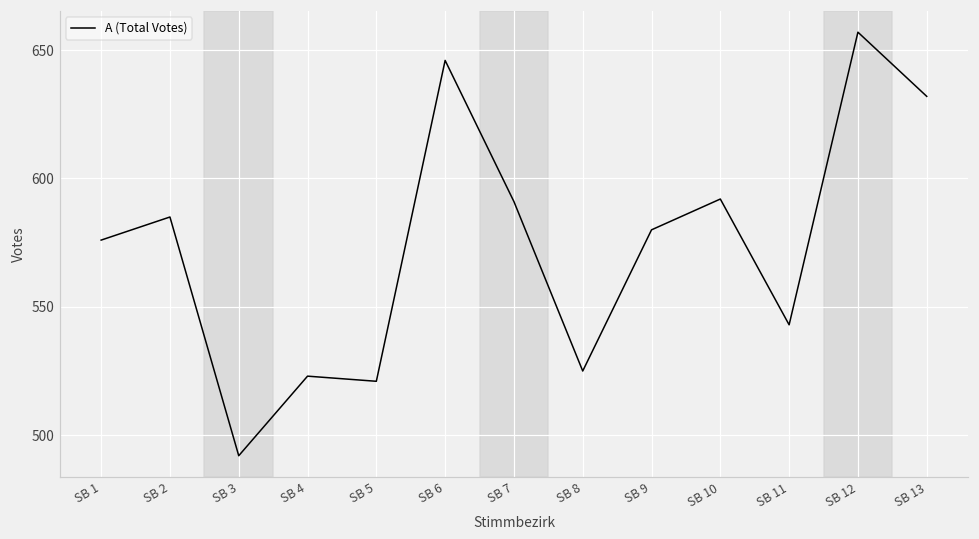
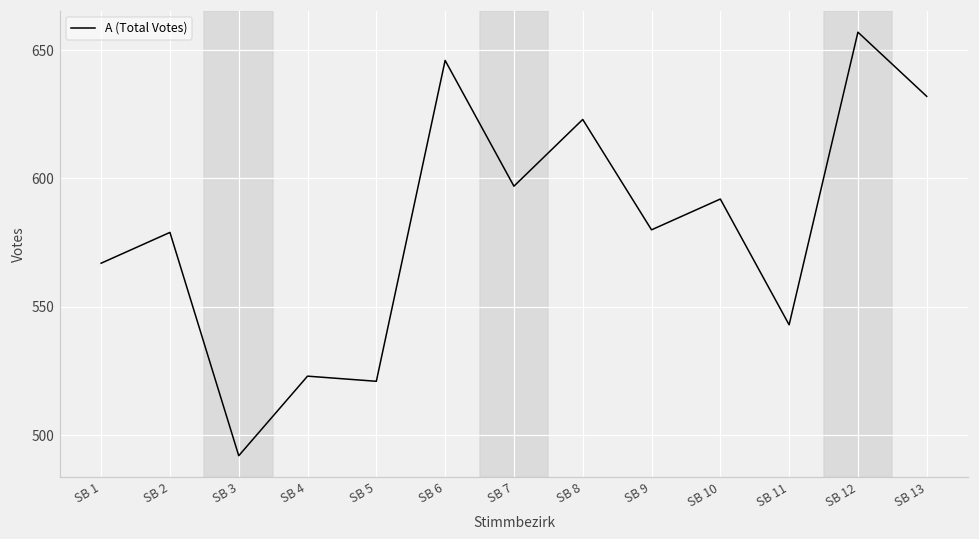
SB 1: 576 -> 567
SB 2: 585 -> 579
SB 7: 591 -> 597
SB 8: 525 -> 623
